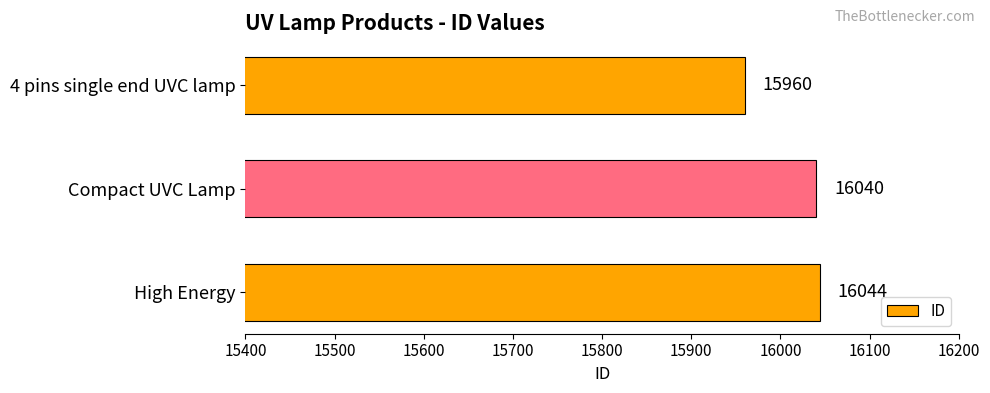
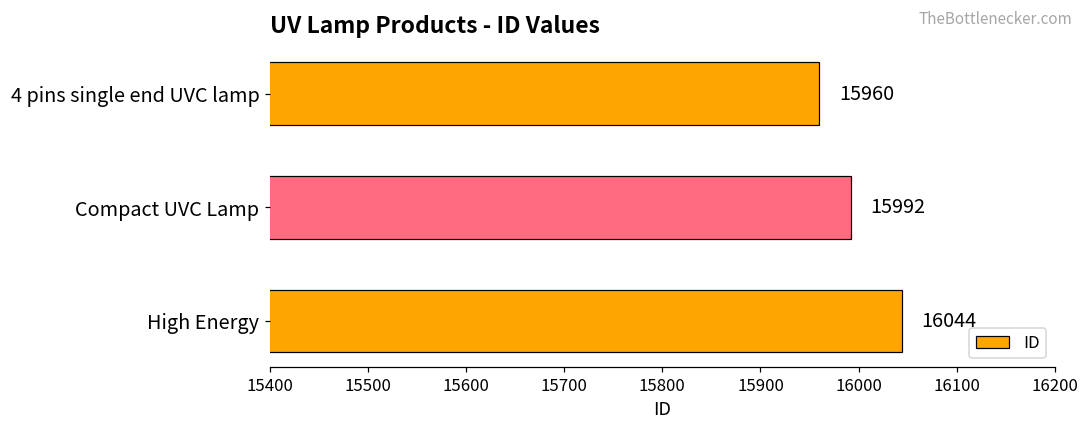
Compact UVC Lamp: 16040 -> 15992
